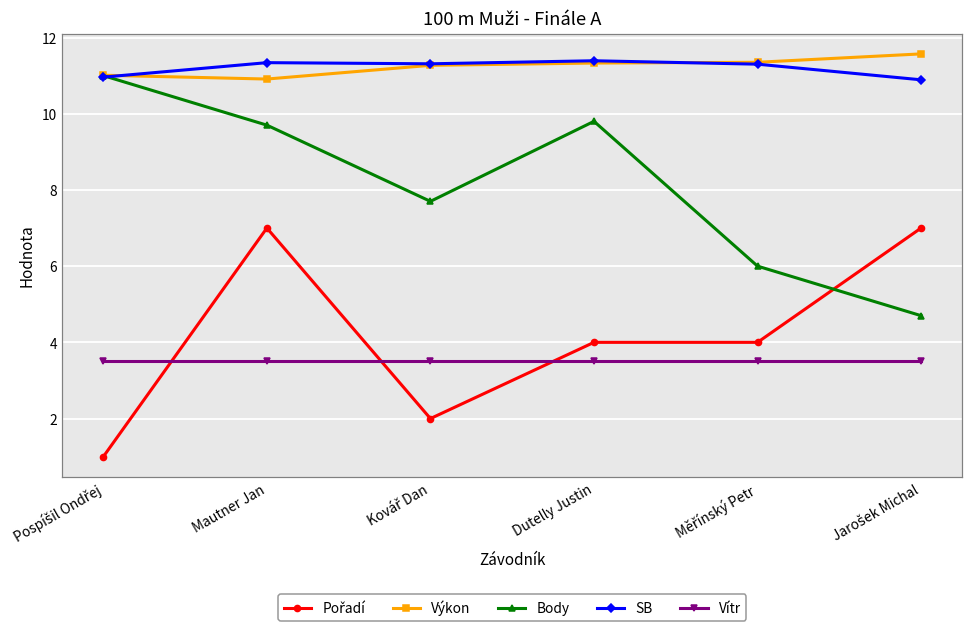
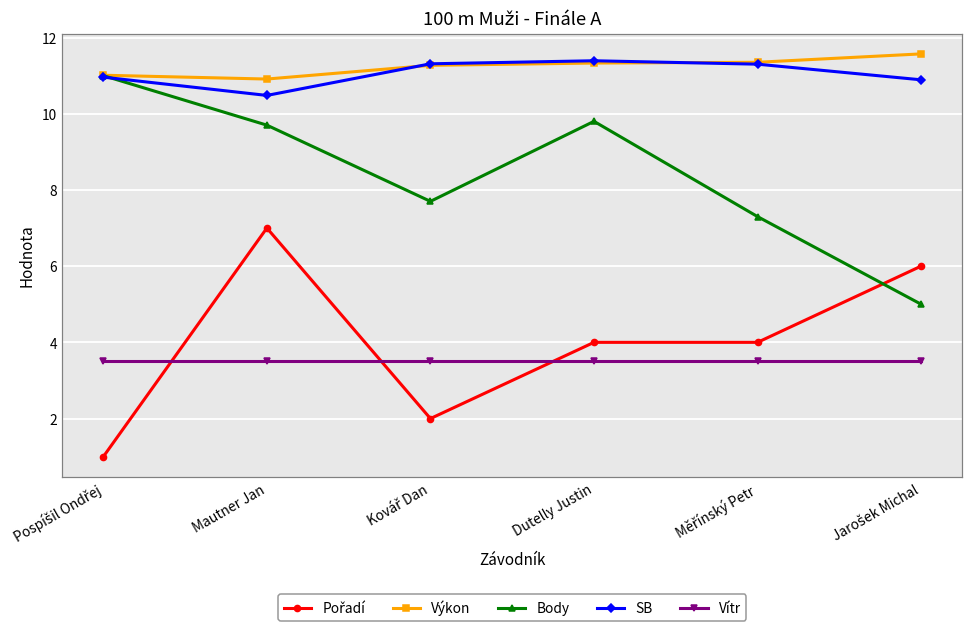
SB, Mautner Jan: 11.3 -> 10.5
Body, Měřínský Petr: 6.0 -> 7.3
Pořadí, Jarošek Michal: 7 -> 6
Body, Jarošek Michal: 4.7 -> 5.0
